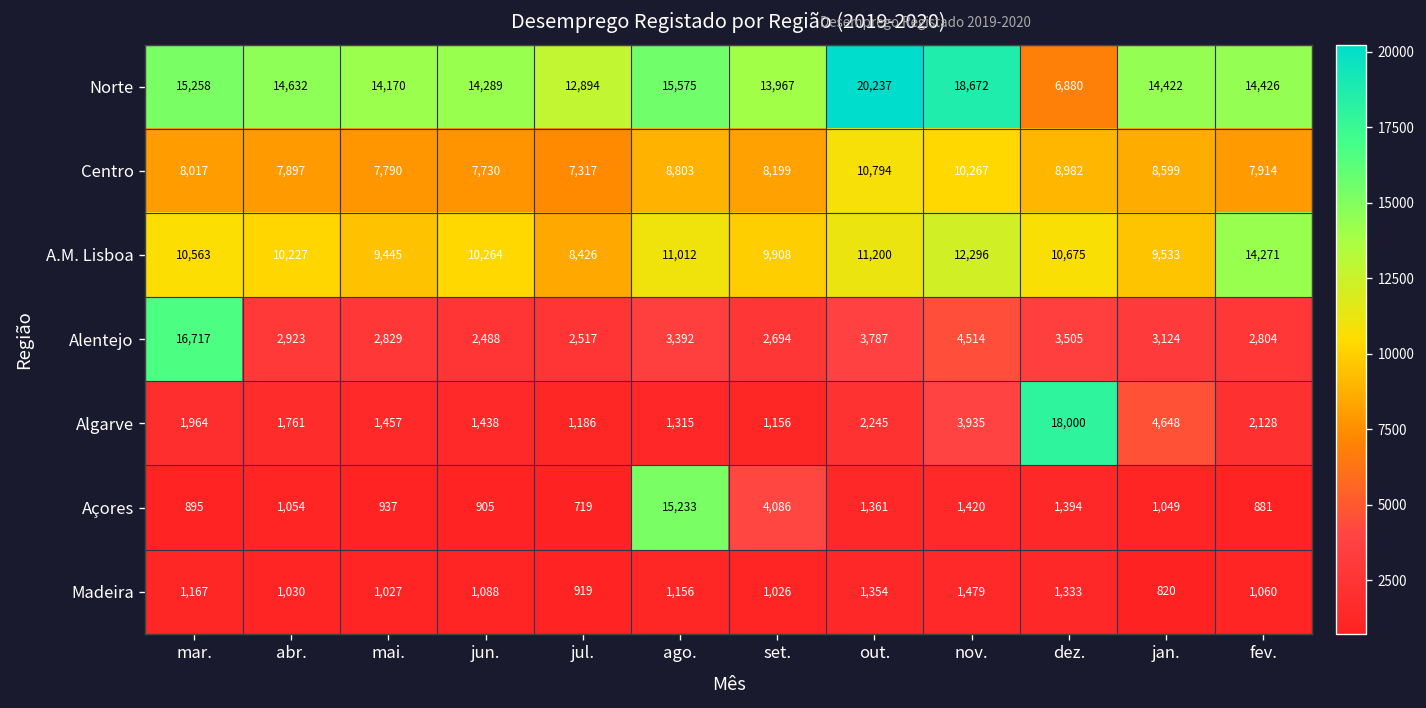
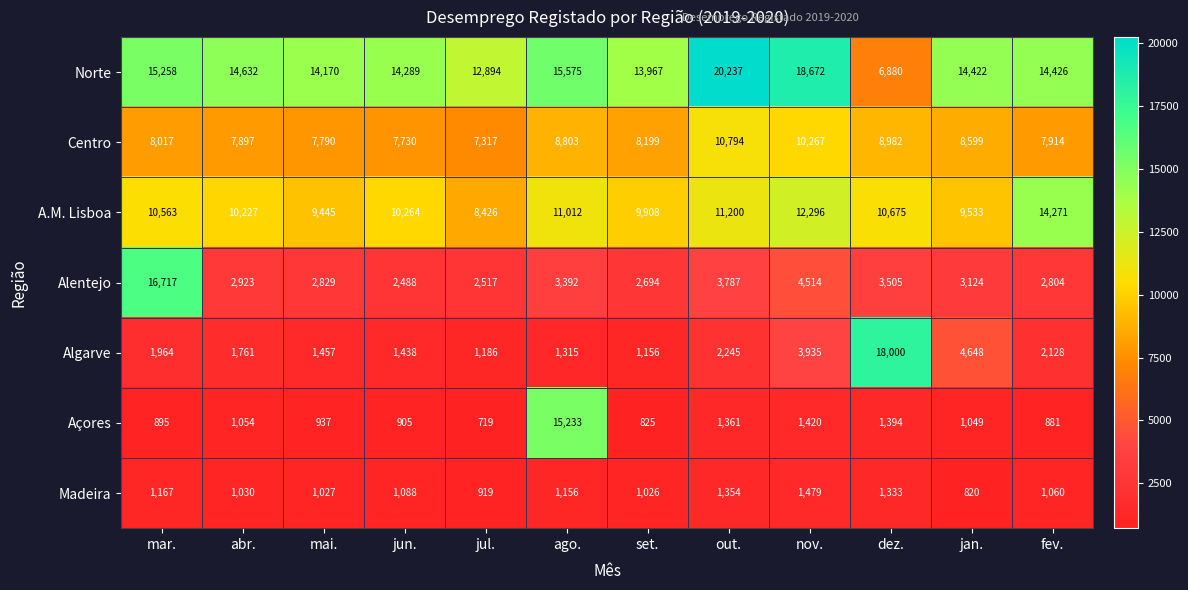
Açores, set.: 4,086 -> 825
